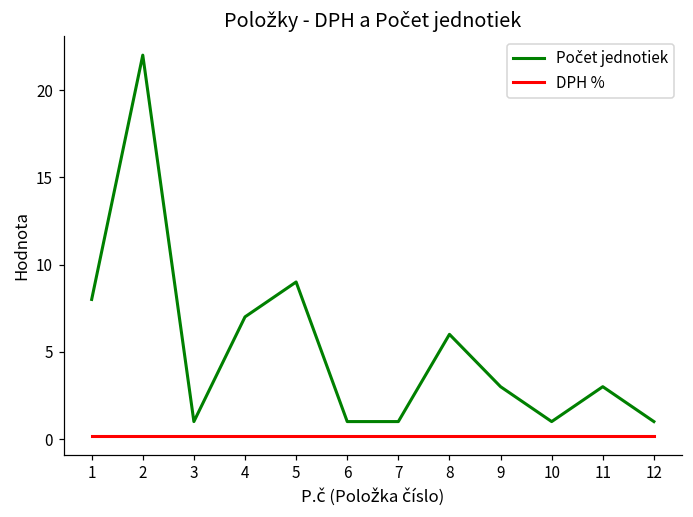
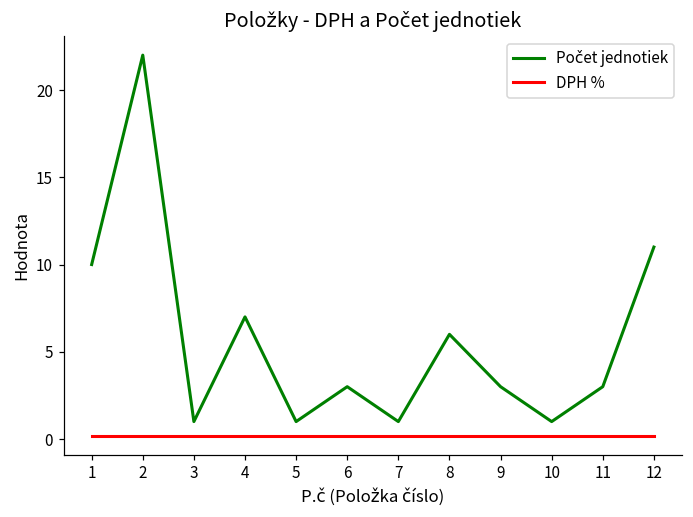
Počet jednotiek, 1: 8 -> 10
Počet jednotiek, 5: 9 -> 1
Počet jednotiek, 6: 1 -> 3
Počet jednotiek, 12: 1 -> 11
